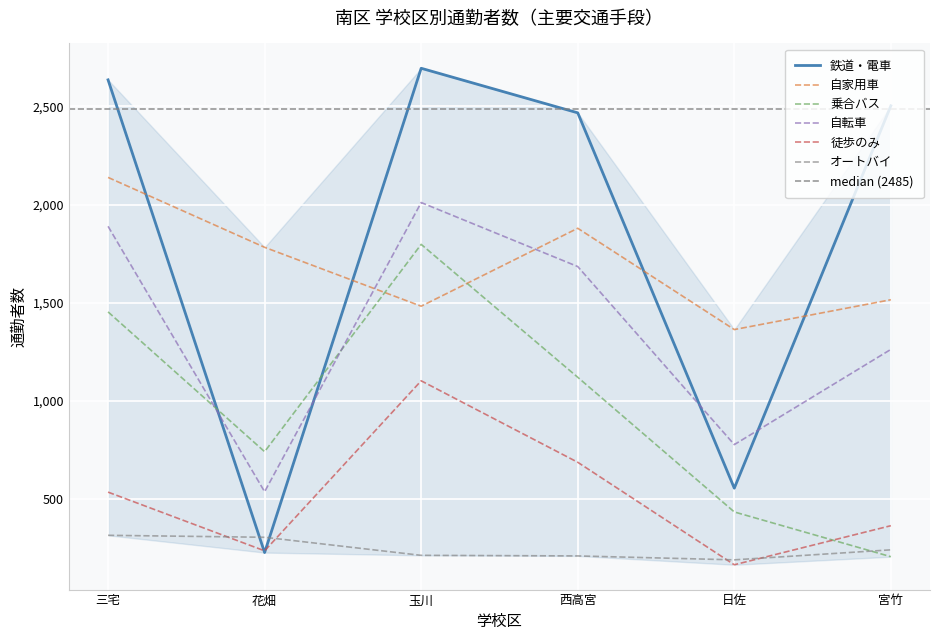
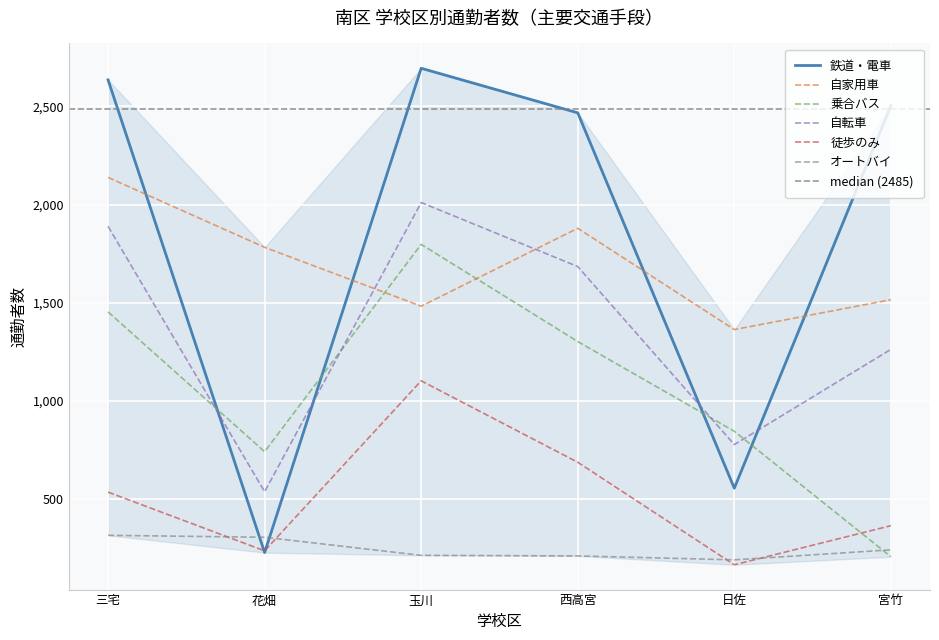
乗合バス, 西高宮: 1,120 -> 1,300
乗合バス, 日佐: 430 -> 850
